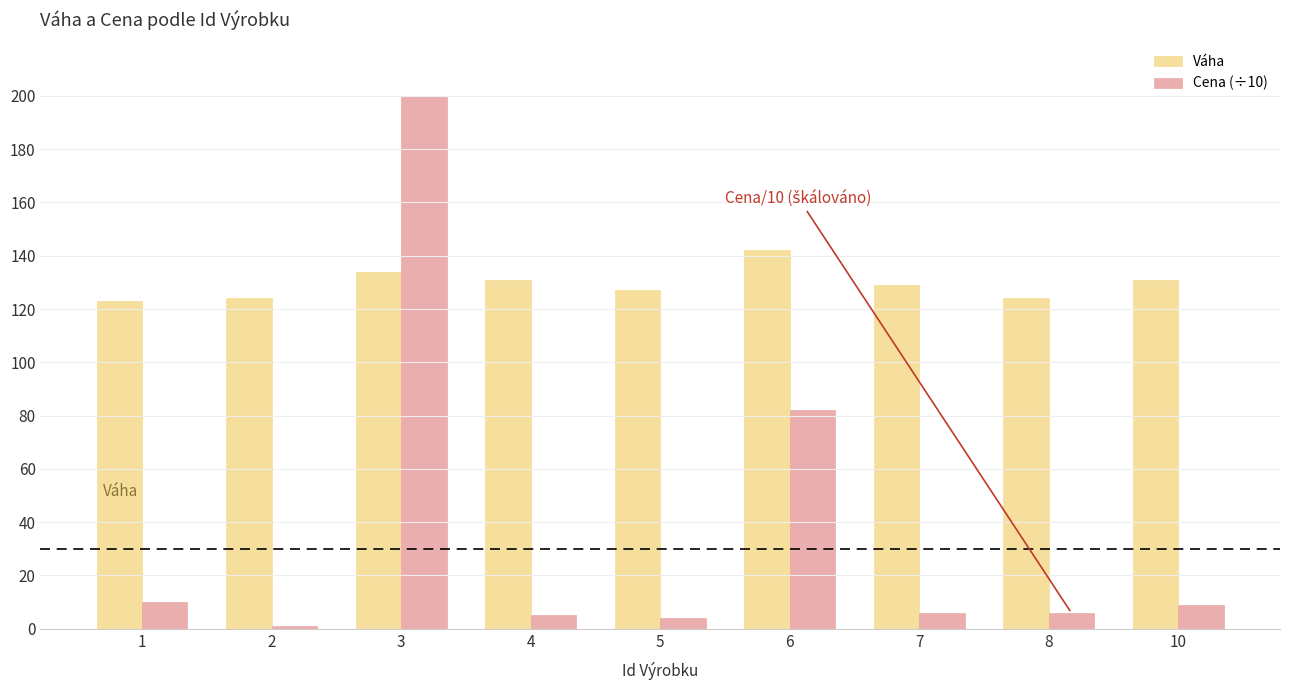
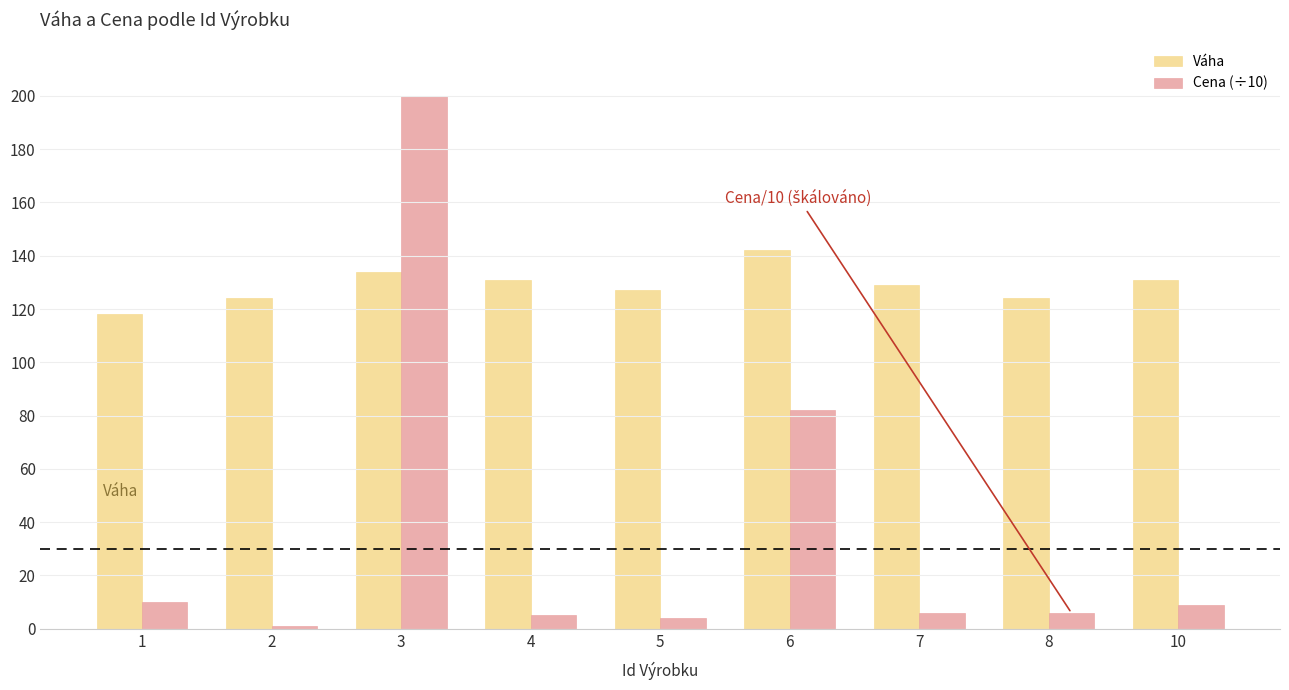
Váha, 1: 123 -> 118
